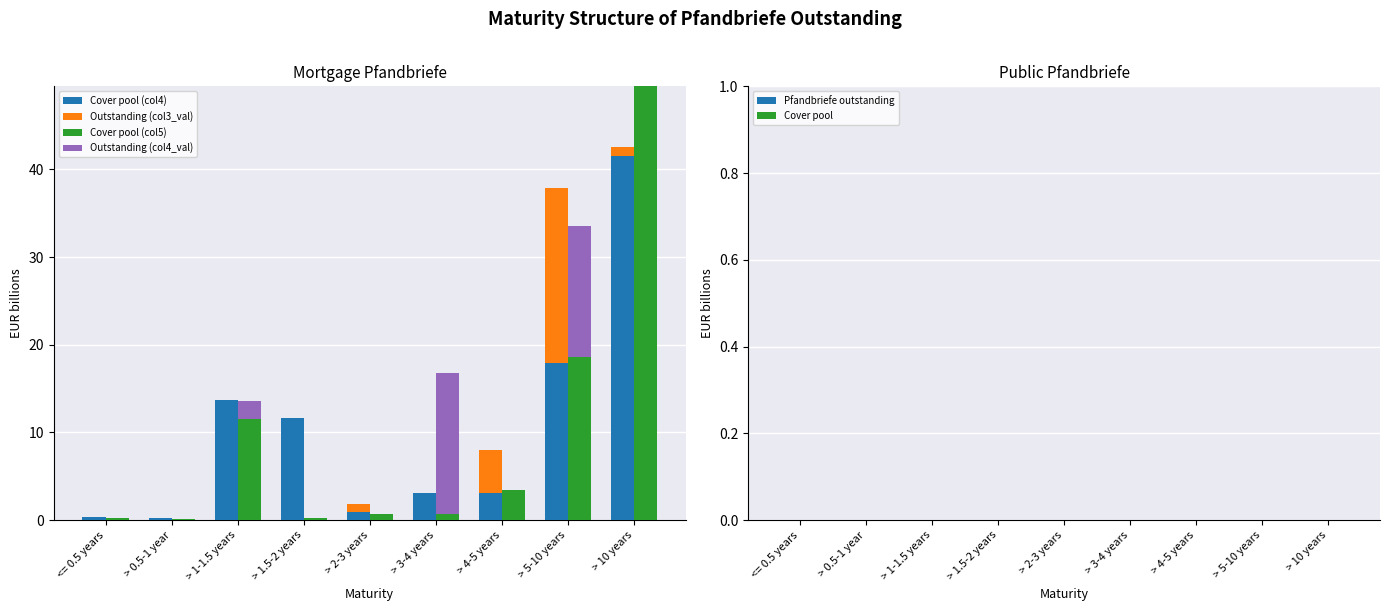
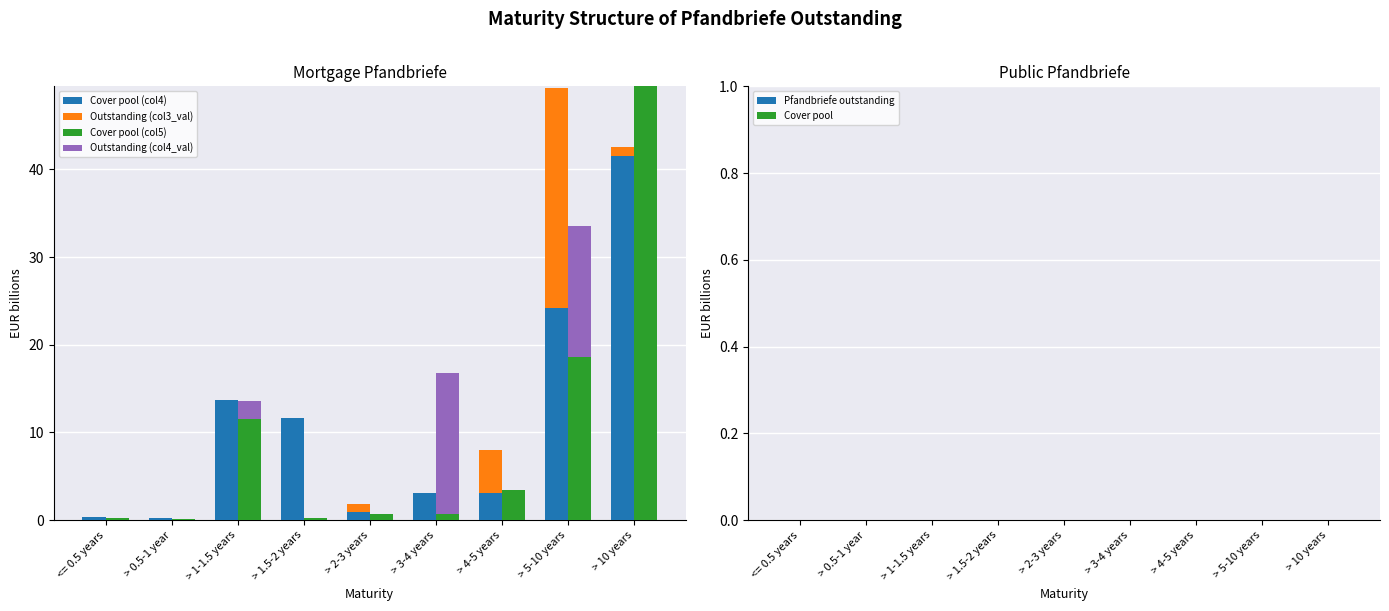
Mortgage Pfandbriefe, Cover pool (col4), > 5-10 years: 18 -> 24
Mortgage Pfandbriefe, Outstanding (col3_val), > 5-10 years: 20 -> 25
